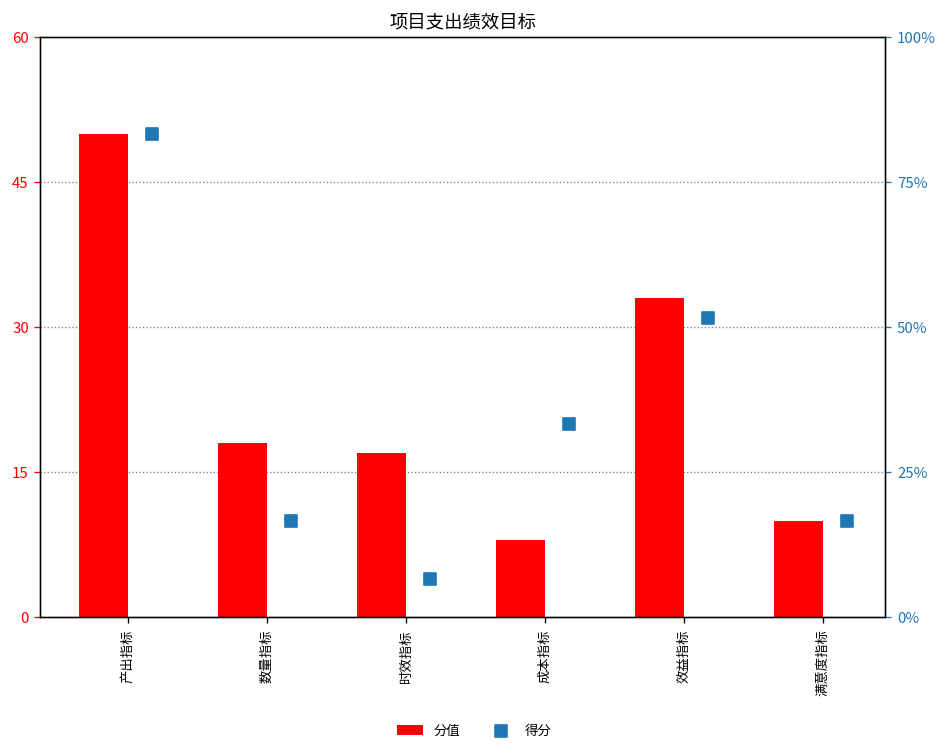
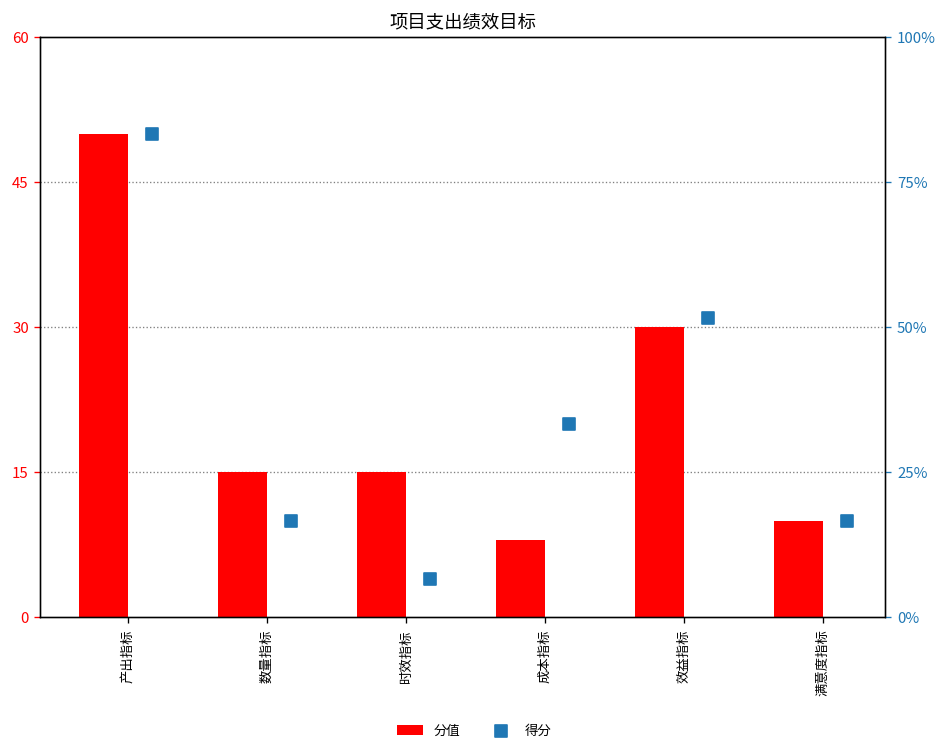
分值, 数量指标: 18 -> 15
分值, 时效指标: 17 -> 15
分值, 效益指标: 33 -> 30
